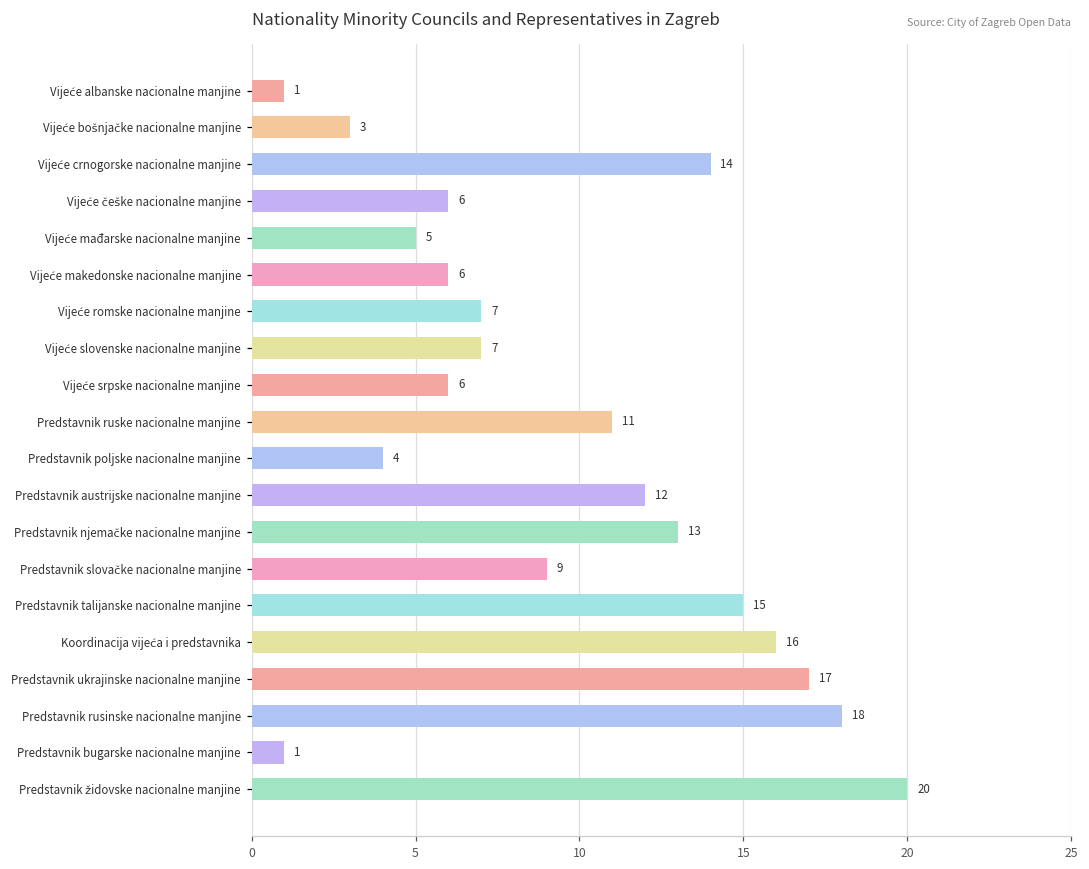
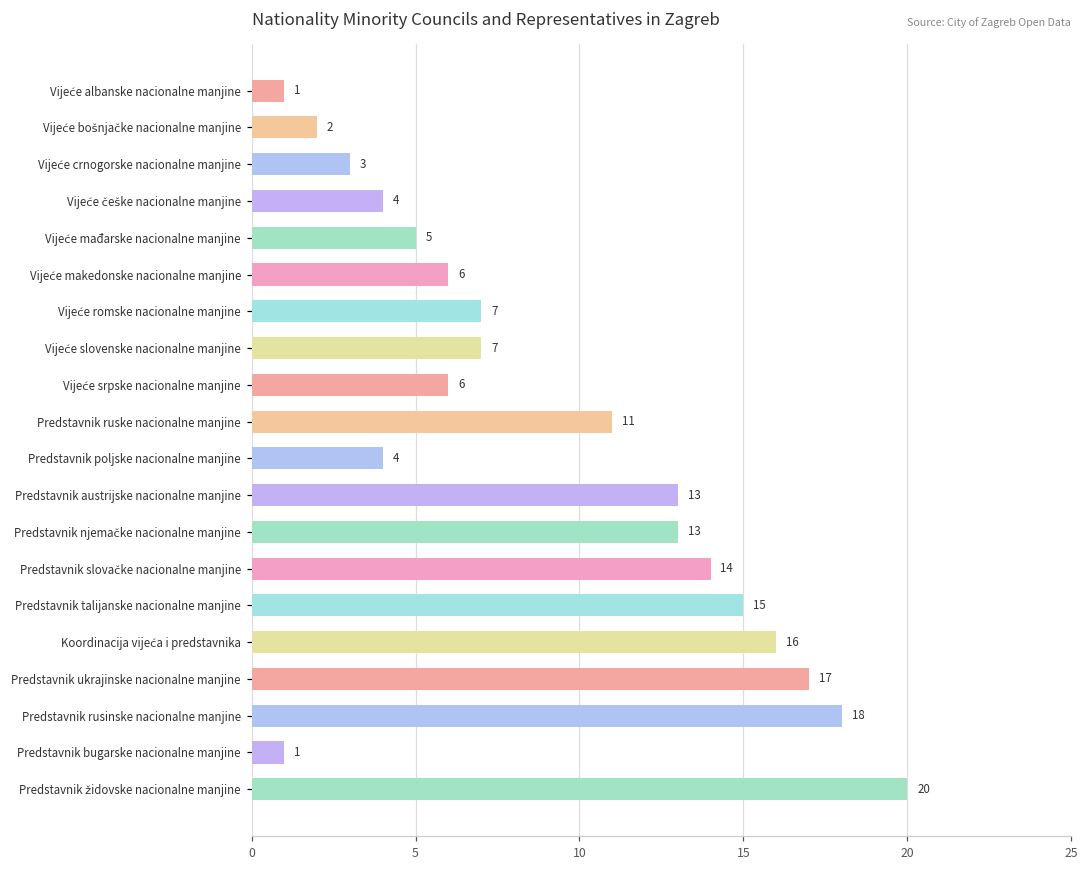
Vijeće bošnjačke nacionalne manjine: 3 -> 2
Vijeće crnogorske nacionalne manjine: 14 -> 3
Vijeće češke nacionalne manjine: 6 -> 4
Predstavnik austrijske nacionalne manjine: 12 -> 13
Predstavnik slovačke nacionalne manjine: 9 -> 14
